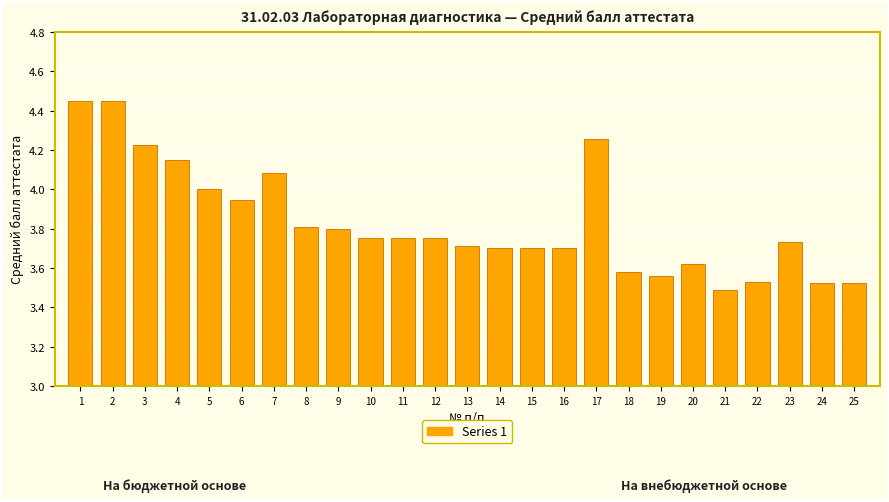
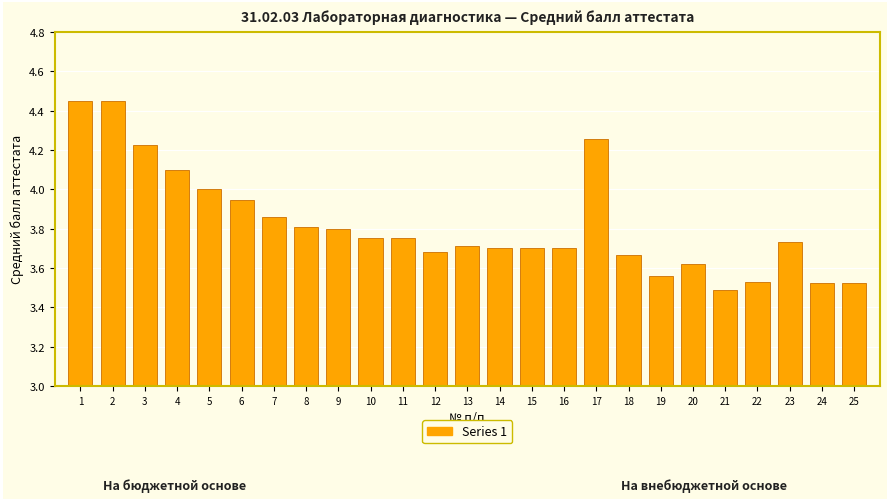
4: 4.15 -> 4.10
7: 4.08 -> 3.86
12: 3.75 -> 3.68
18: 3.58 -> 3.67
